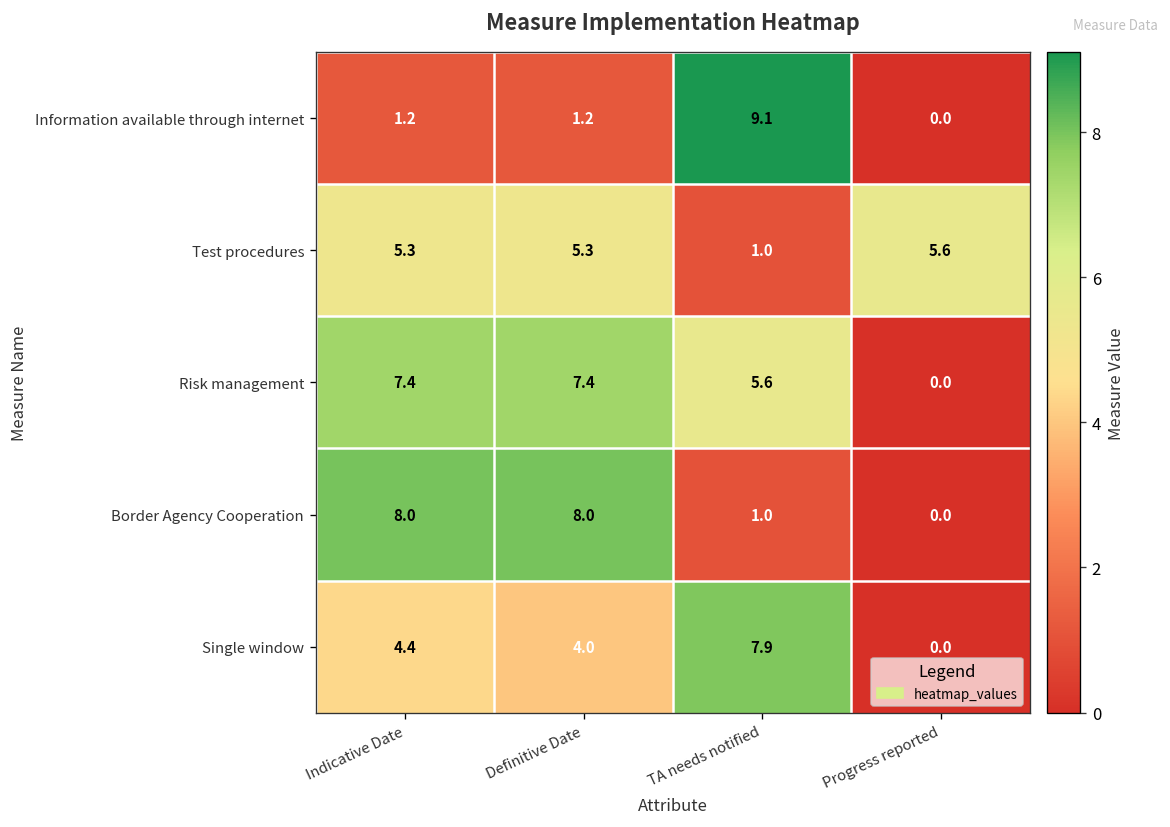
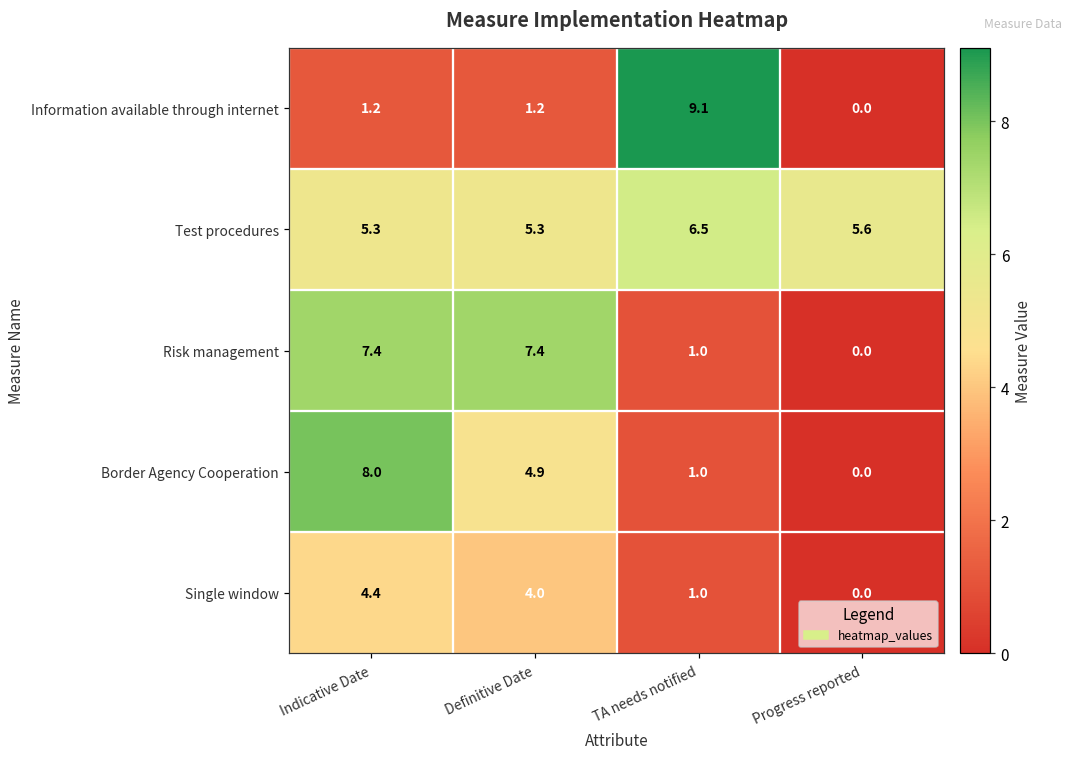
Test procedures, TA needs notified: 1.0 -> 6.5
Risk management, TA needs notified: 5.6 -> 1.0
Border Agency Cooperation, Definitive Date: 8.0 -> 4.9
Single window, TA needs notified: 7.9 -> 1.0
